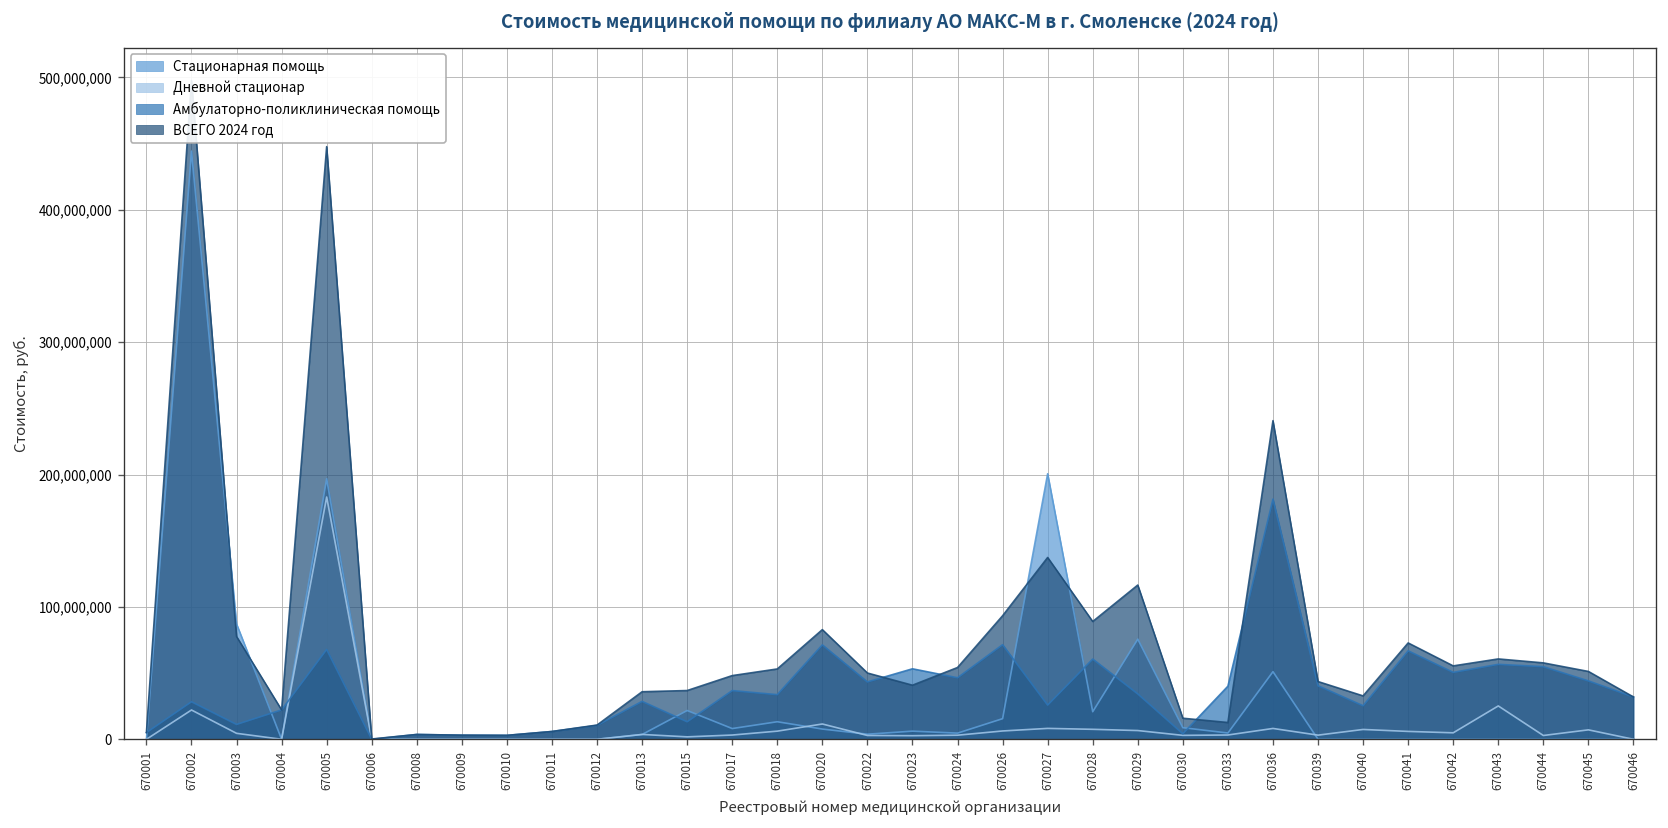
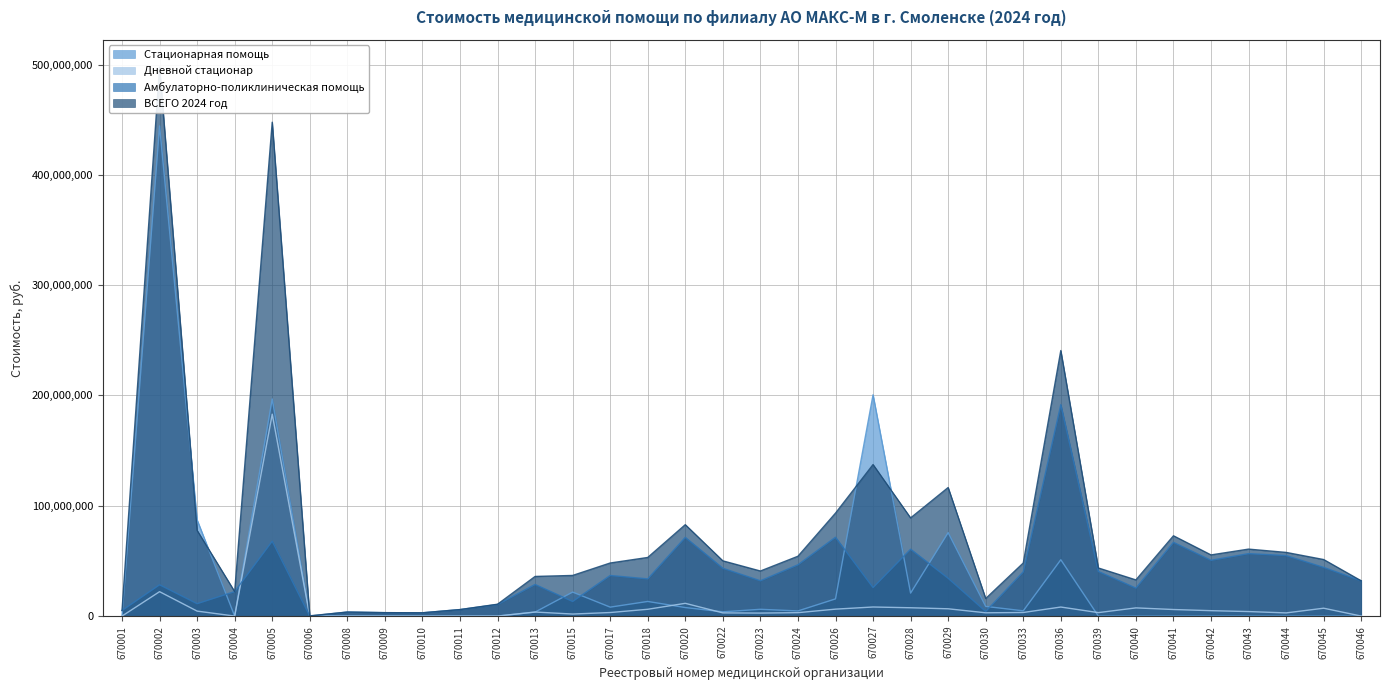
Амбулаторно-поликлиническая помощь, 670023: 53,000,000 -> 32,000,000
ВСЕГО 2024 год, 670033: 13,000,000 -> 48,000,000
Амбулаторно-поликлиническая помощь, 670036: 181,000,000 -> 192,000,000
Дневной стационар, 670043: 25,000,000 -> 4,000,000
